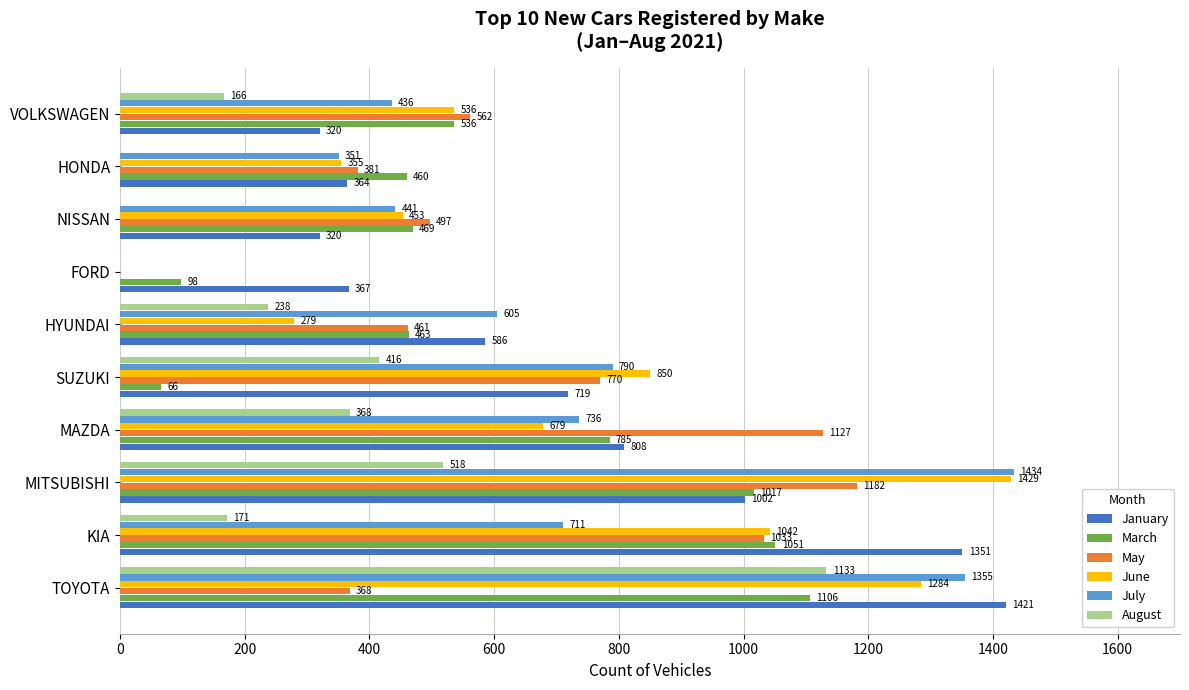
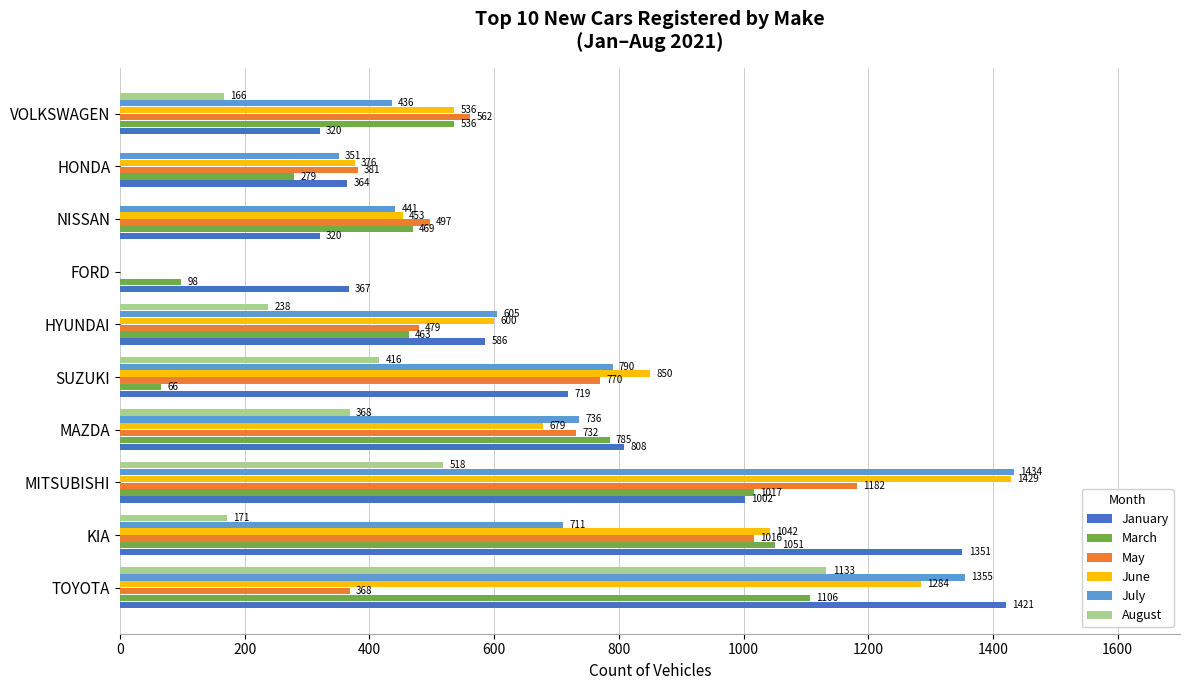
June, HONDA: 355 -> 376
March, HONDA: 460 -> 279
June, HYUNDAI: 279 -> 600
May, HYUNDAI: 461 -> 479
May, MAZDA: 1127 -> 732
May, KIA: 1033 -> 1016
